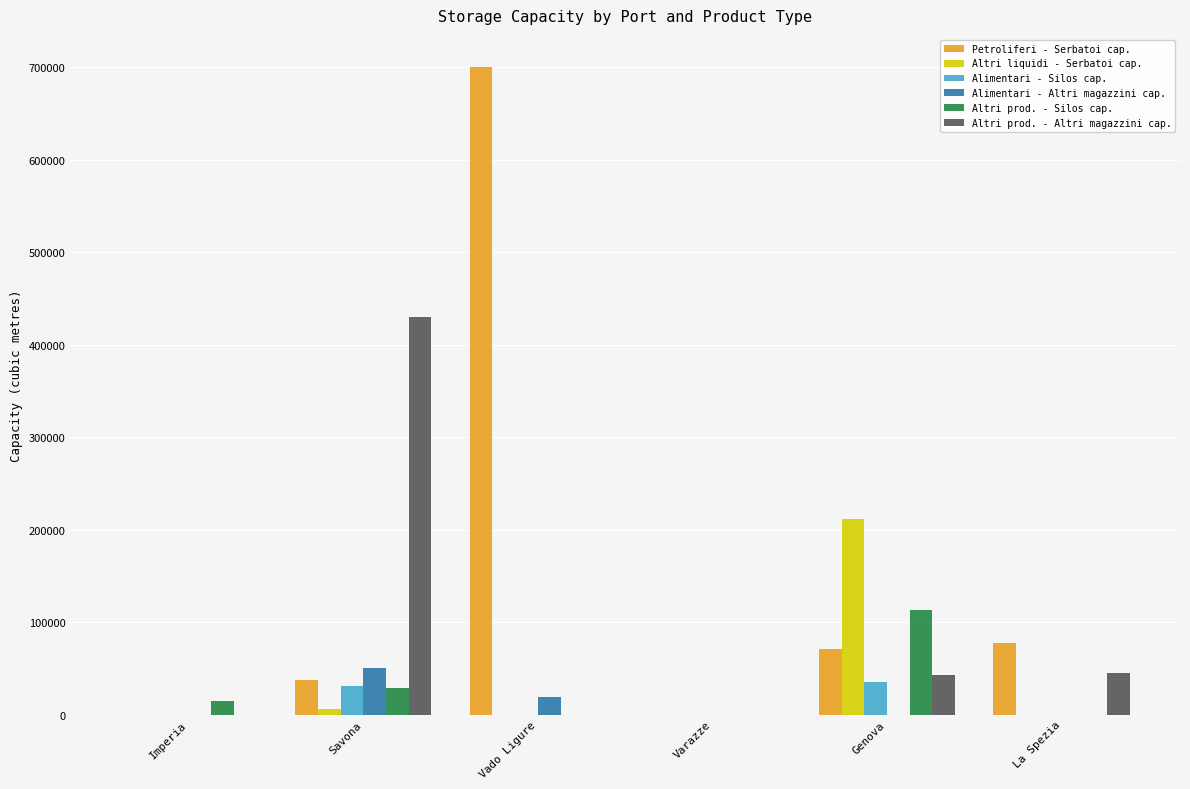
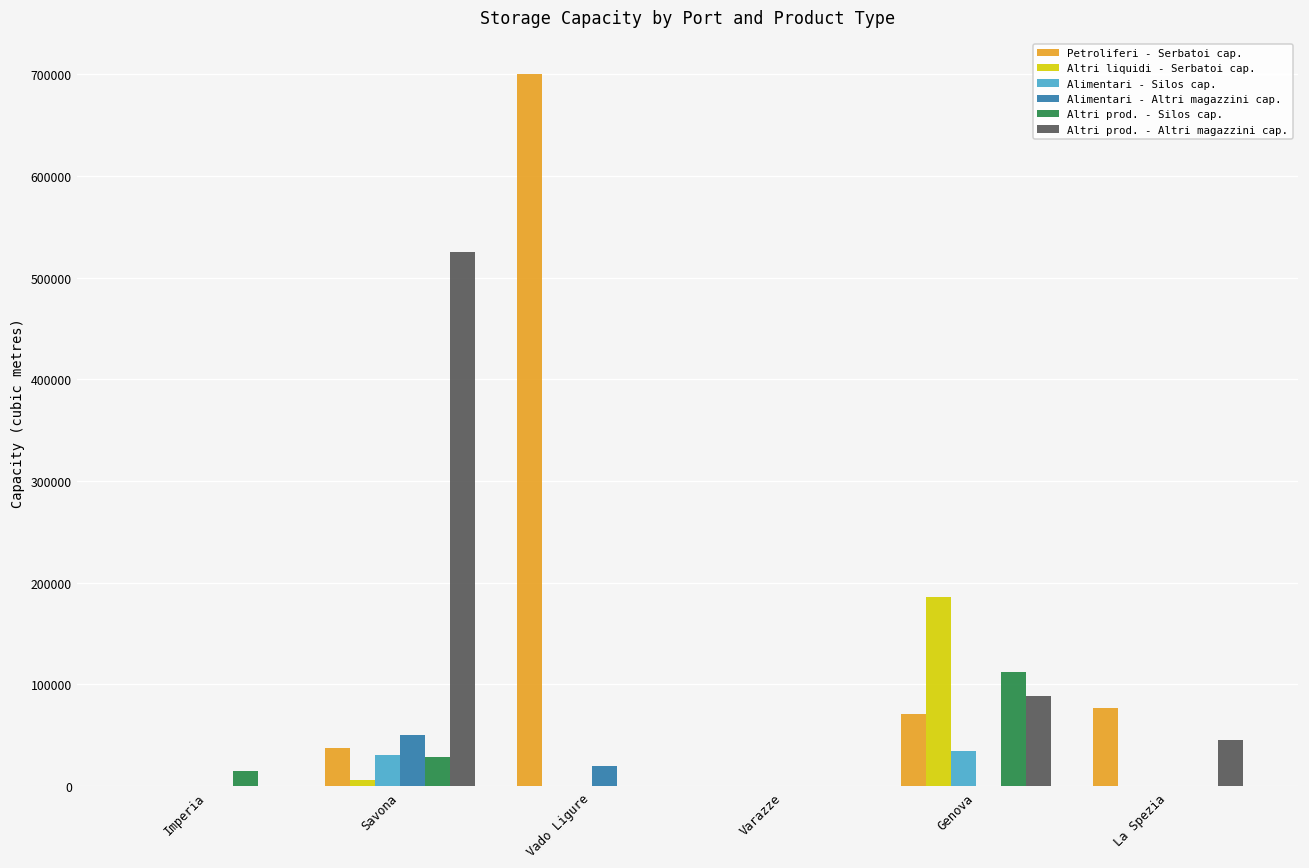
Altri prod. - Altri magazzini cap., Savona: 430000 -> 530000
Altri liquidi - Serbatoi cap., Genova: 210000 -> 190000
Altri prod. - Altri magazzini cap., Genova: 40000 -> 90000
